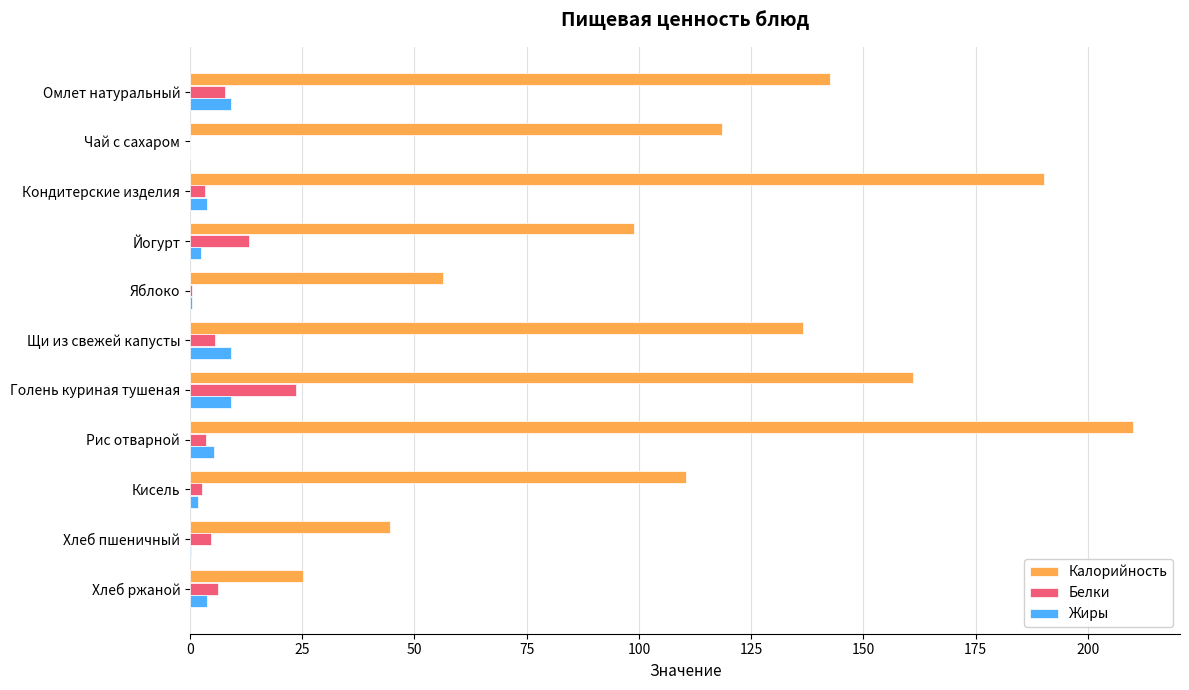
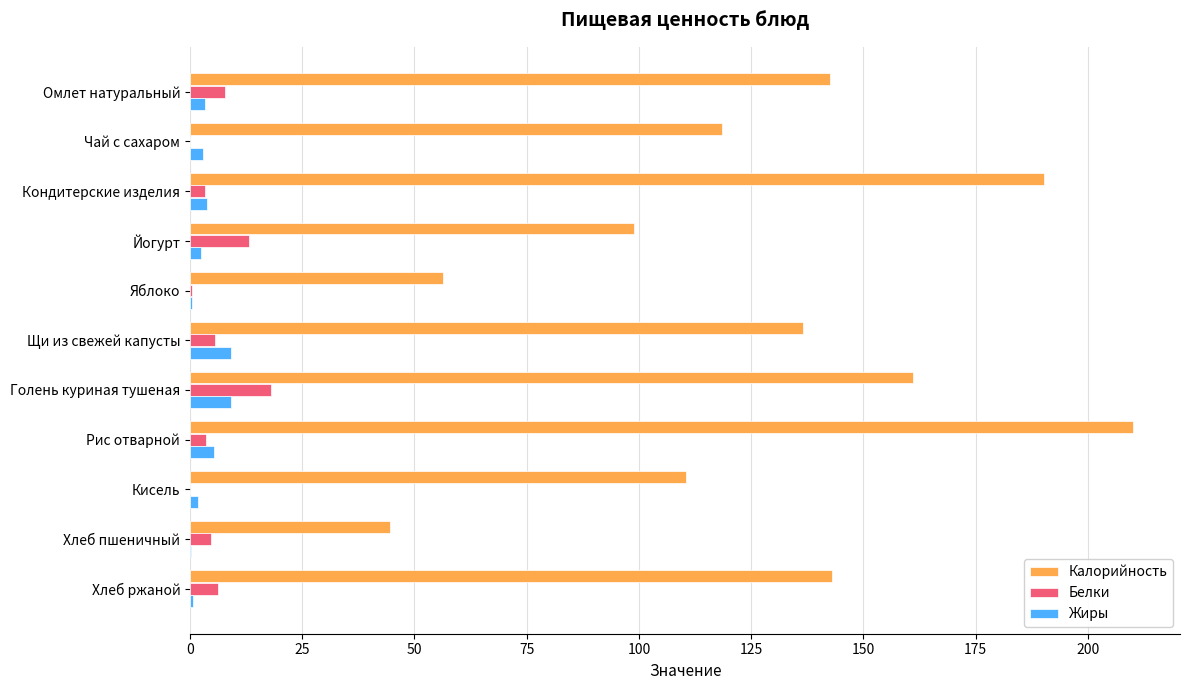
Жиры, Омлет натуральный: 9 -> 3
Жиры, Чай с сахаром: 0 -> 3
Белки, Голень куриная тушеная: 24 -> 18
Белки, Кисель: 3 -> 0
Калорийность, Хлеб ржаной: 25 -> 143
Жиры, Хлеб ржаной: 4 -> 1
